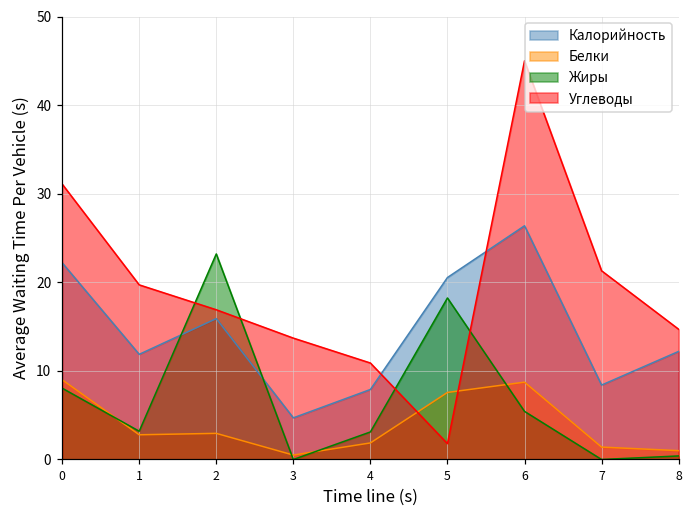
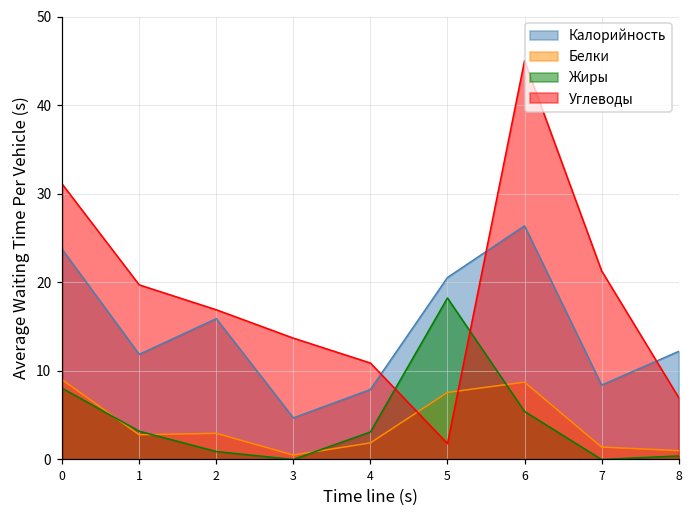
Калорийность, 0: 22 -> 24
Жиры, 2: 23 -> 1
Углеводы, 8: 15 -> 7
